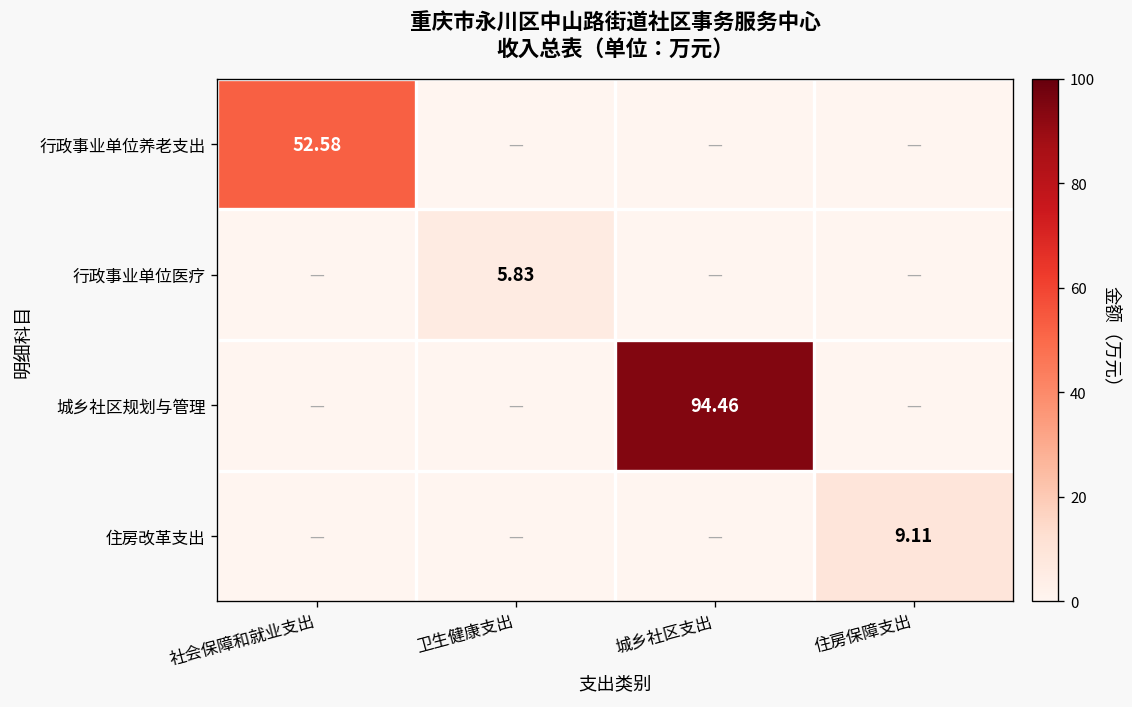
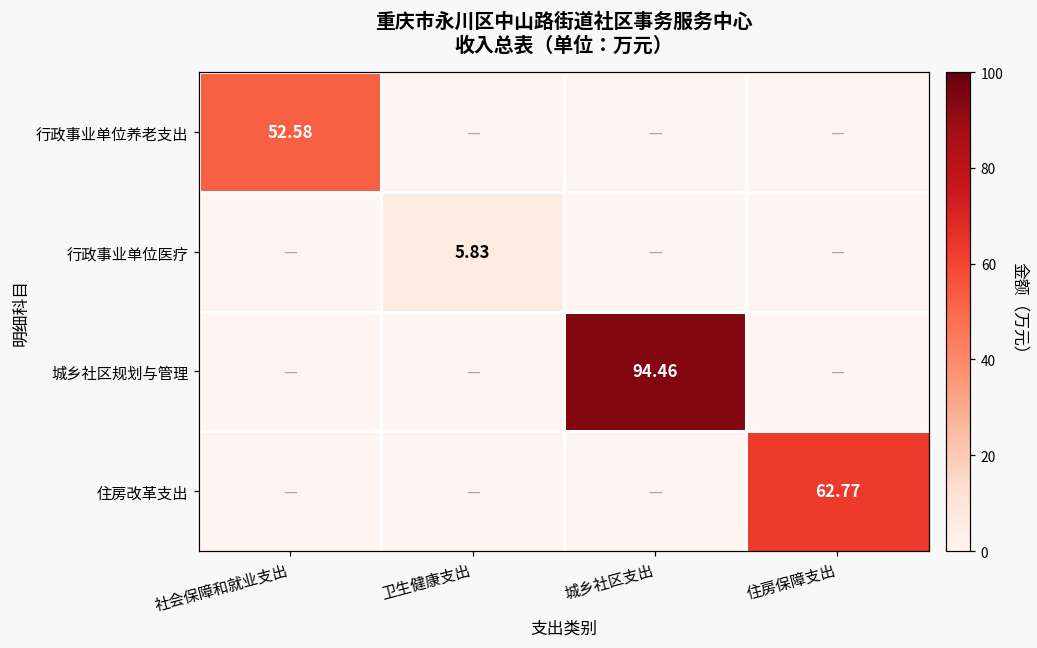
住房改革支出, 住房保障支出: 9.11 -> 62.77
